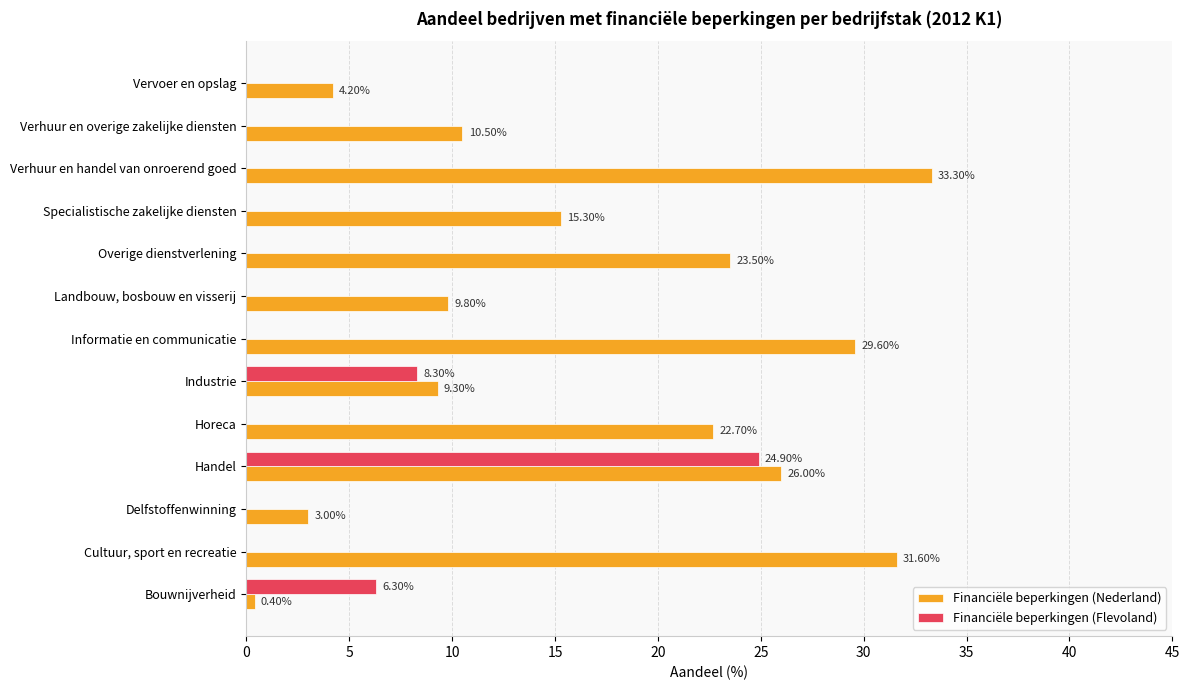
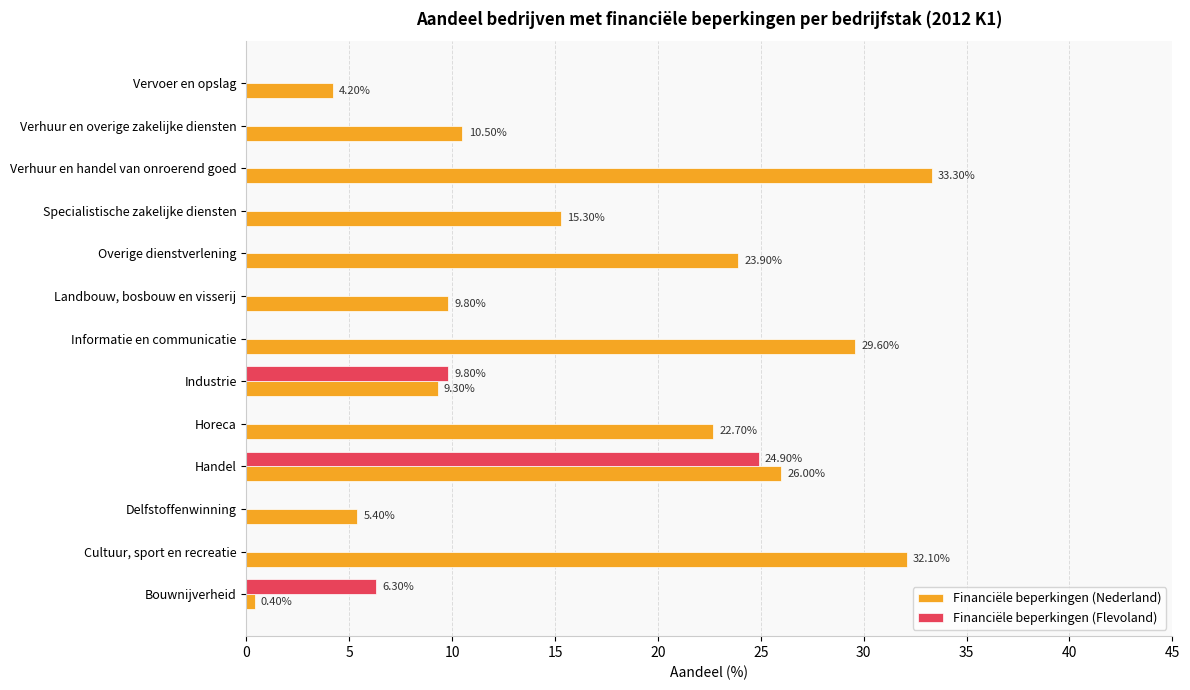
Financiële beperkingen (Nederland), Overige dienstverlening: 23.50% -> 23.90%
Financiële beperkingen (Flevoland), Industrie: 8.30% -> 9.80%
Financiële beperkingen (Nederland), Delfstoffenwinning: 3.00% -> 5.40%
Financiële beperkingen (Nederland), Cultuur, sport en recreatie: 31.60% -> 32.10%
